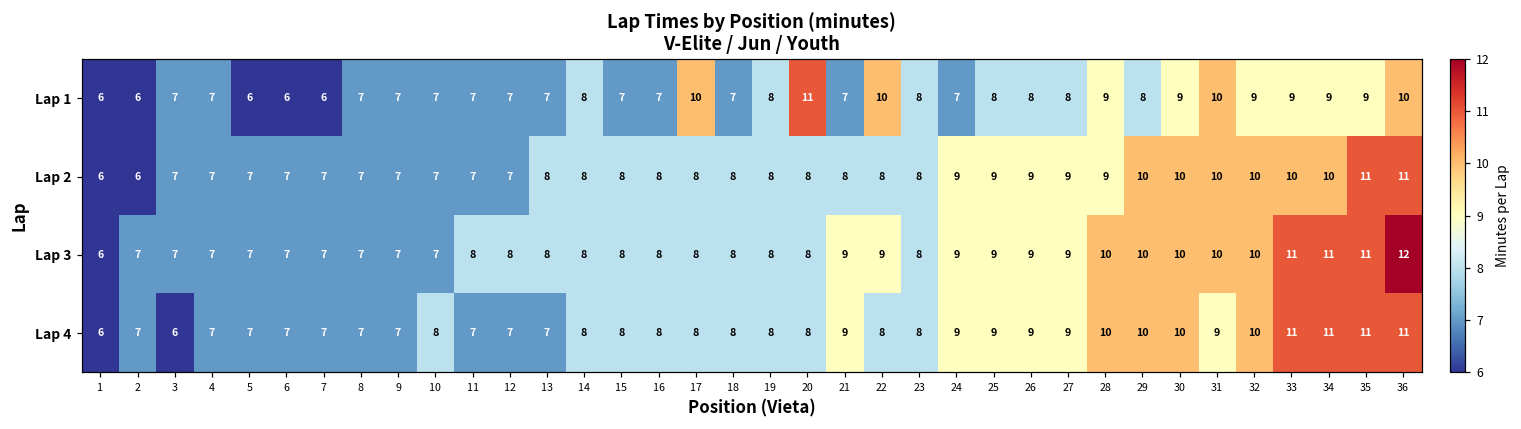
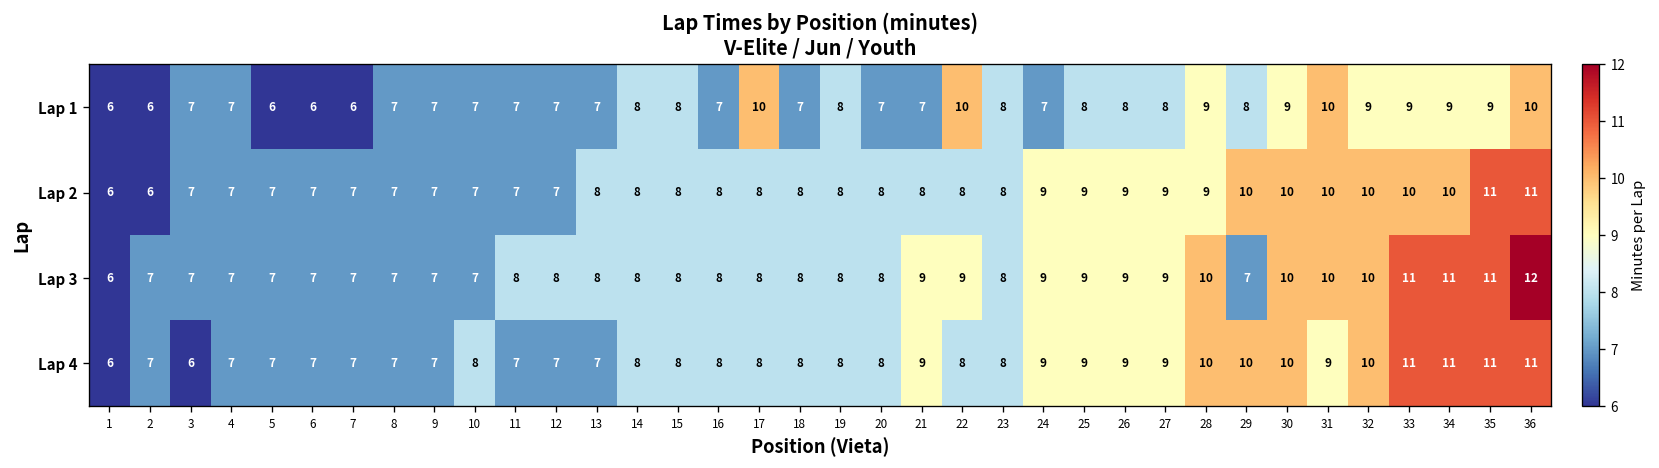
Lap 1, 15: 7 -> 8
Lap 1, 20: 11 -> 7
Lap 3, 29: 10 -> 7
